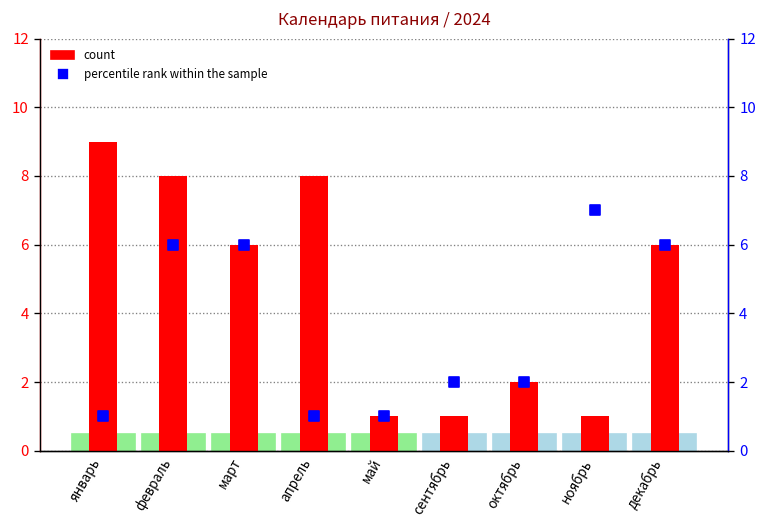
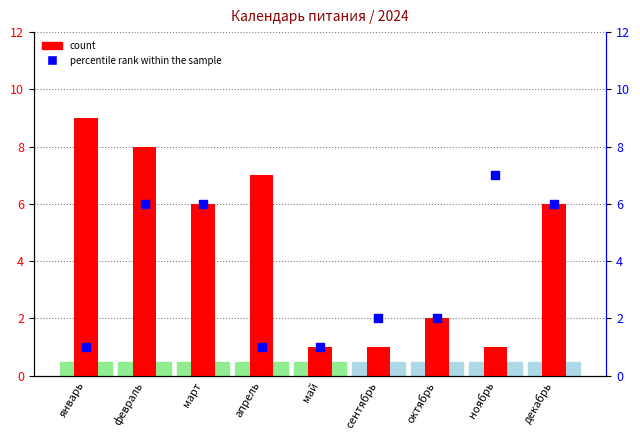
count, апрель: 8 -> 7
